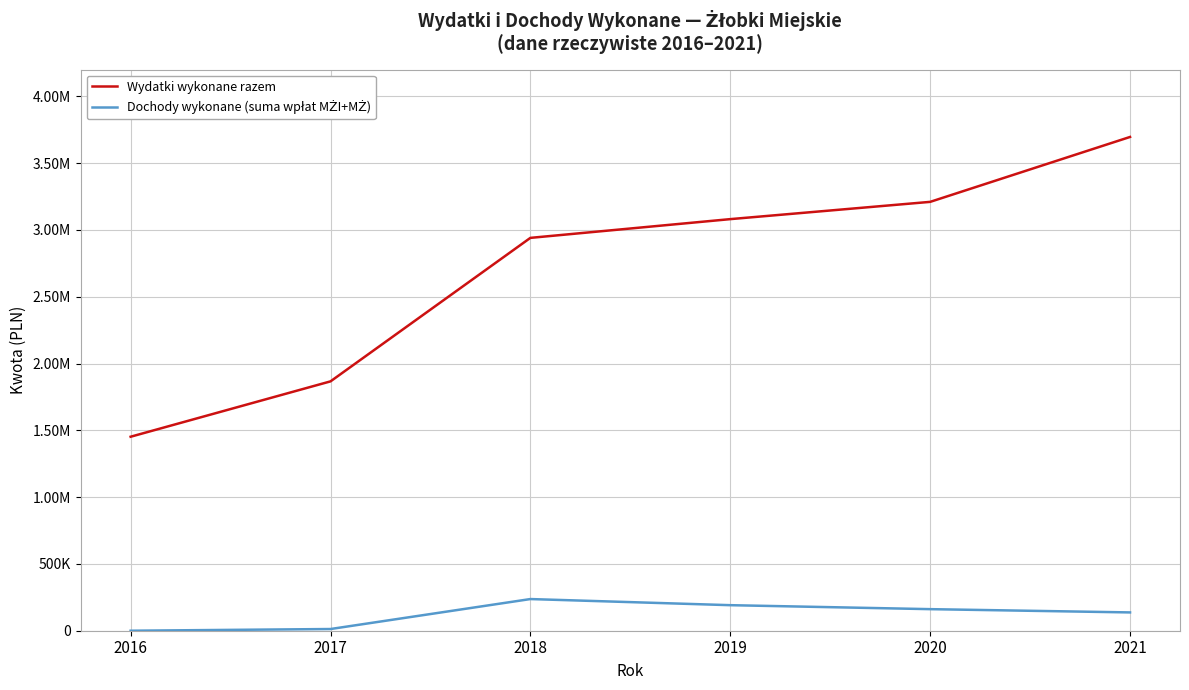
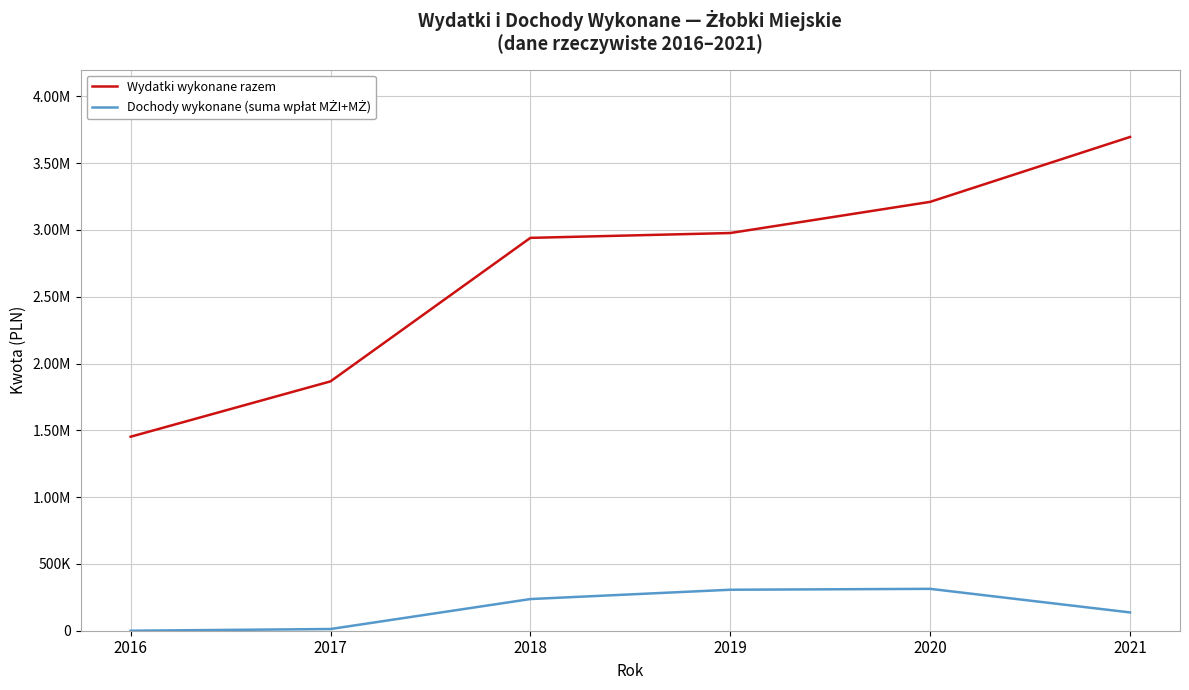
Wydatki wykonane razem, 2019: 3080000 -> 2980000
Dochody wykonane (suma wpłat MŻI+MŻ), 2019: 190000 -> 310000
Dochody wykonane (suma wpłat MŻI+MŻ), 2020: 160000 -> 310000
